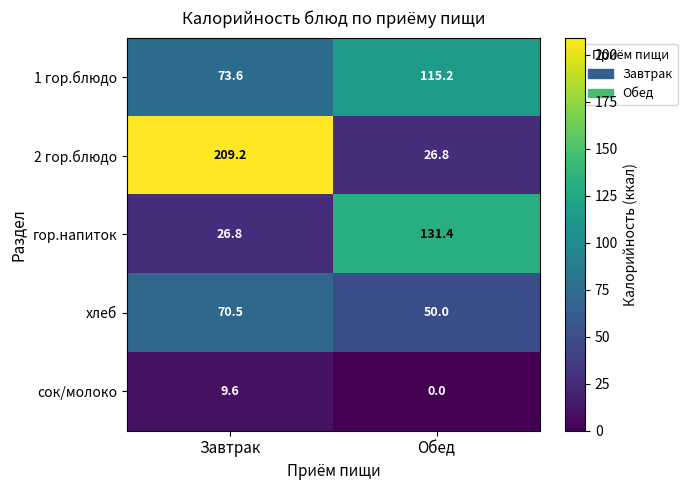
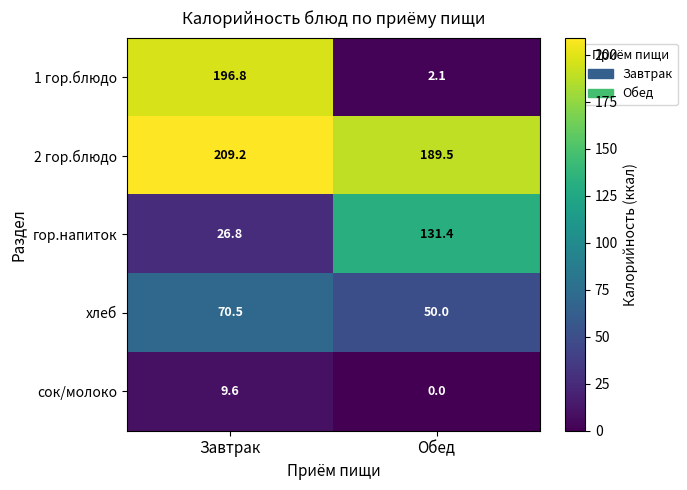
1 гор.блюдо, Завтрак: 73.6 -> 196.8
1 гор.блюдо, Обед: 115.2 -> 2.1
2 гор.блюдо, Обед: 26.8 -> 189.5
